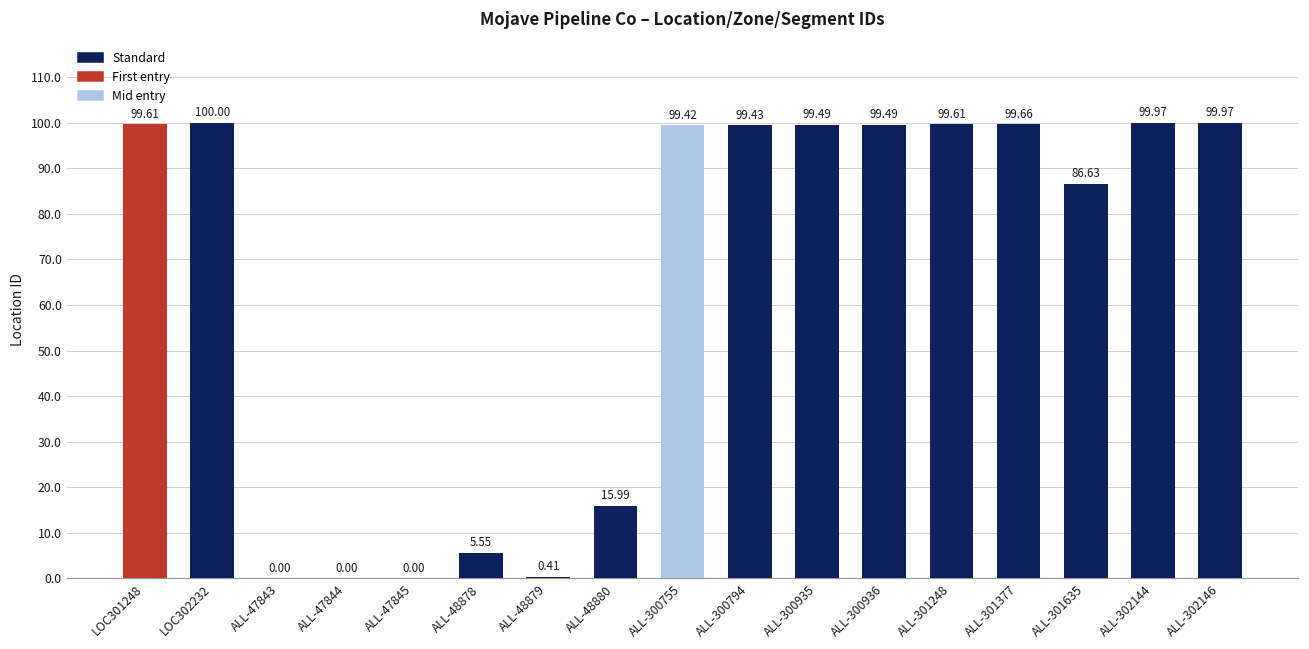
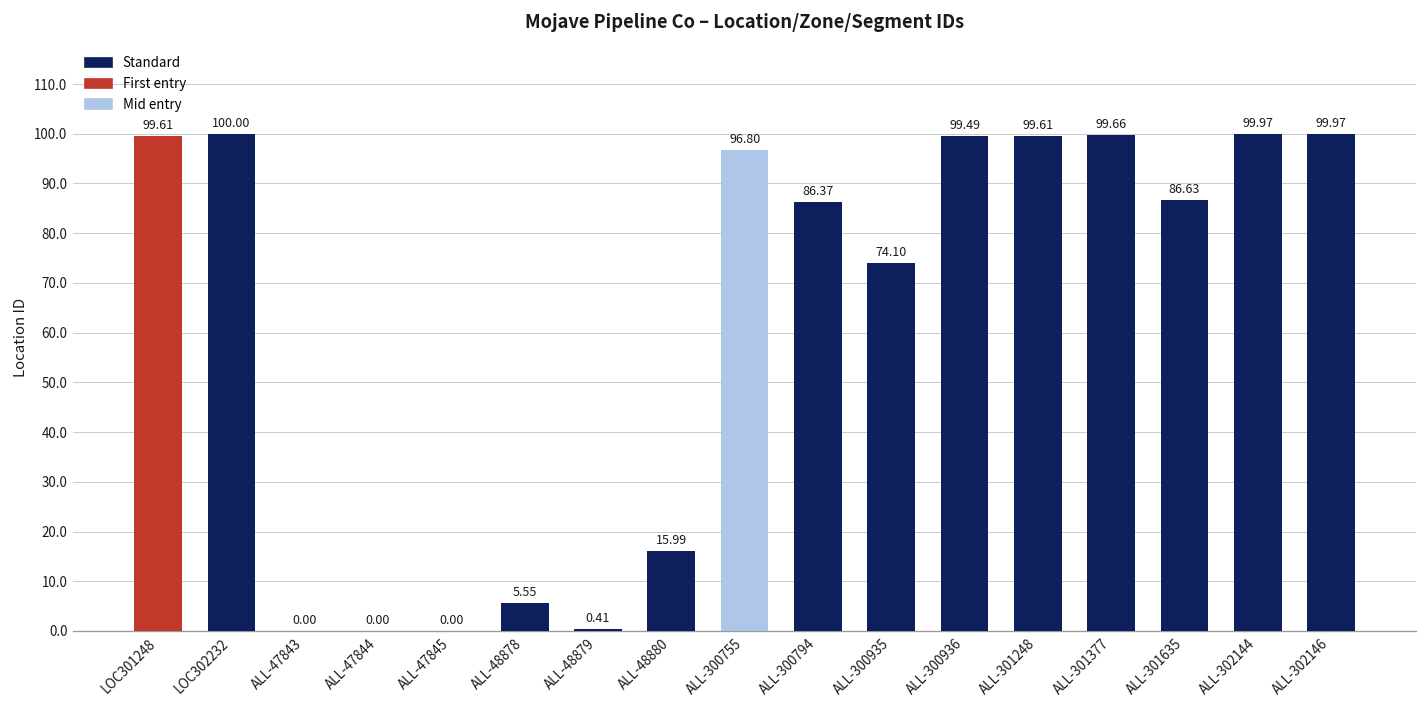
ALL-300755: 99.42 -> 96.80
ALL-300794: 99.43 -> 86.37
ALL-300935: 99.49 -> 74.10
